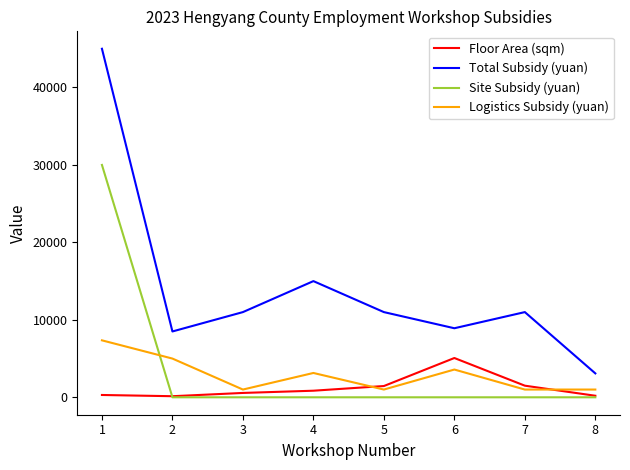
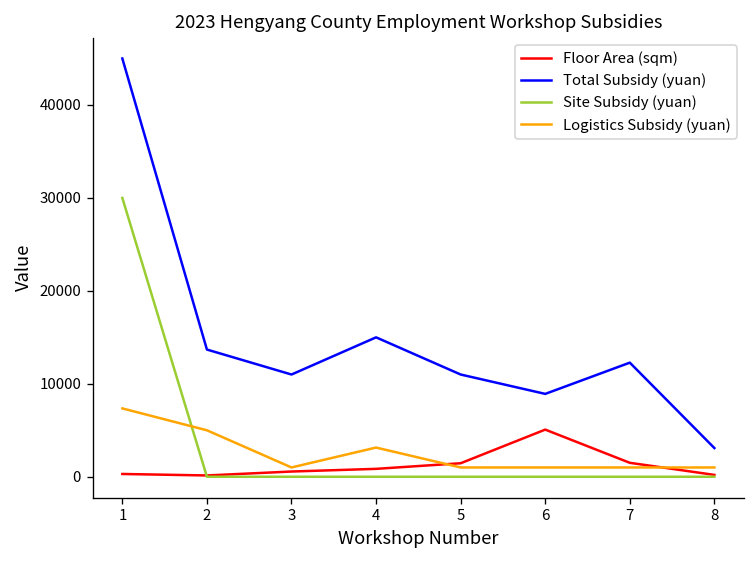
Total Subsidy (yuan), 2: 9000 -> 14000
Logistics Subsidy (yuan), 6: 4000 -> 1000
Total Subsidy (yuan), 7: 11000 -> 12000
